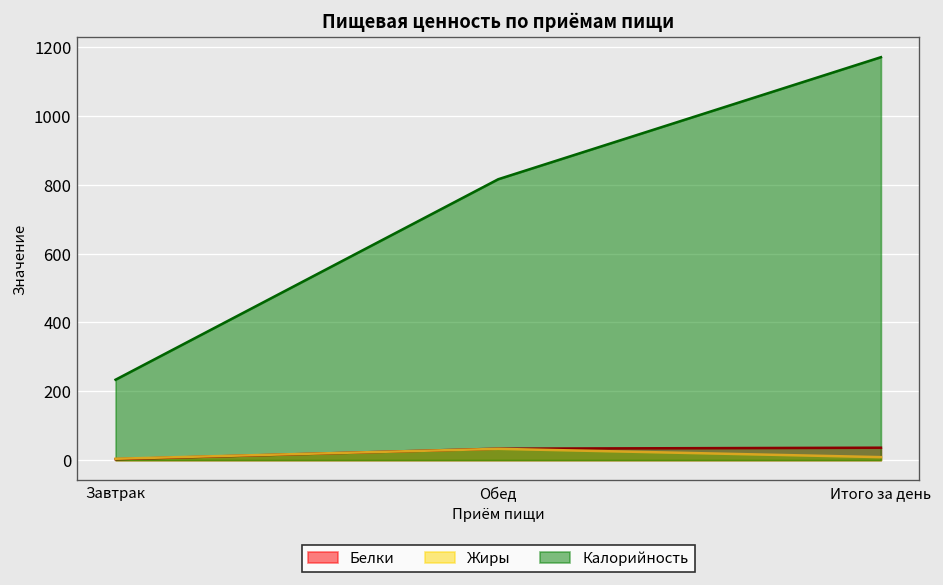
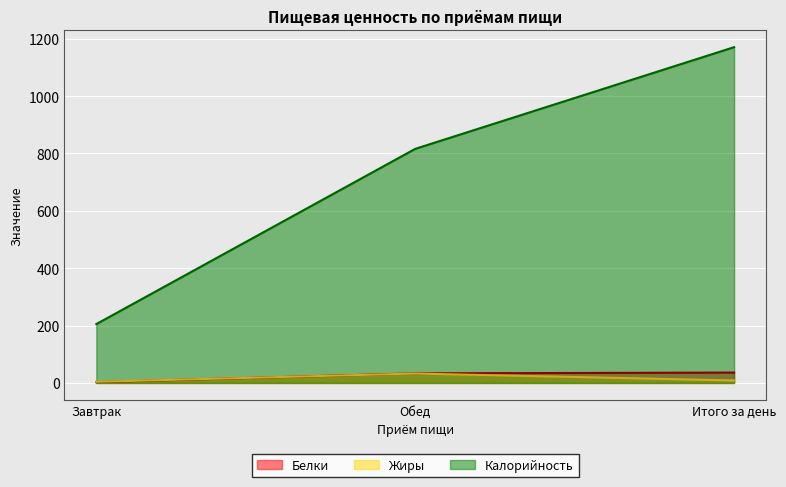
Калорийность, Завтрак: 230 -> 210
